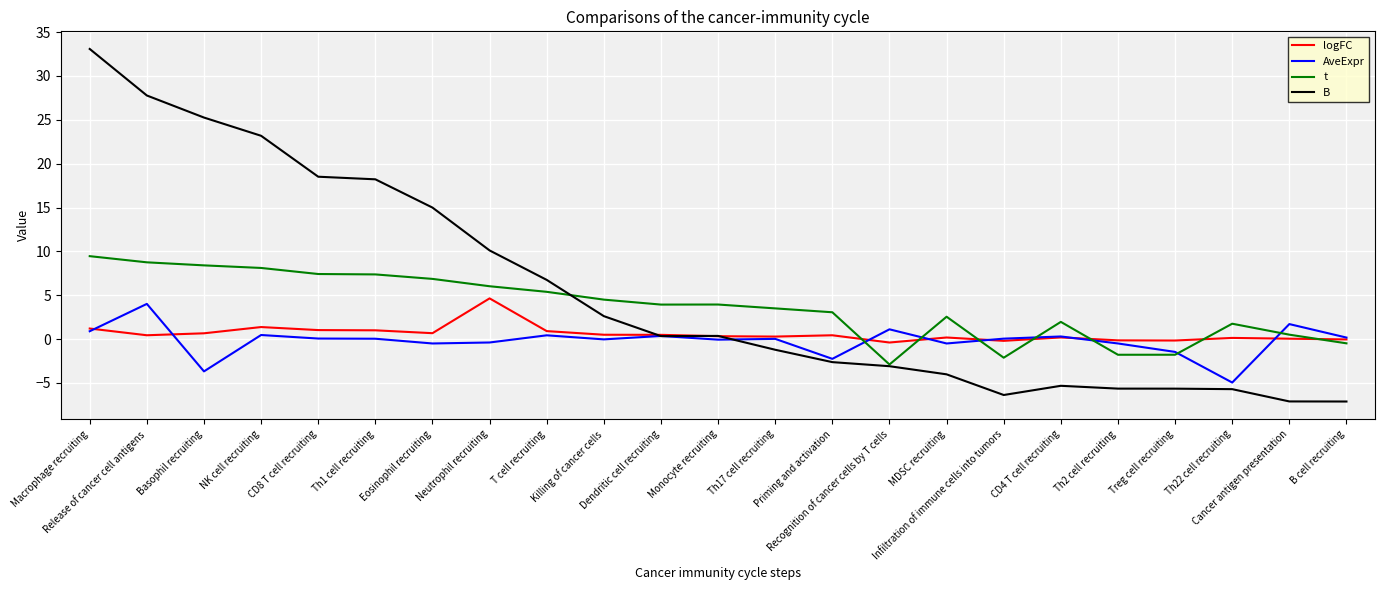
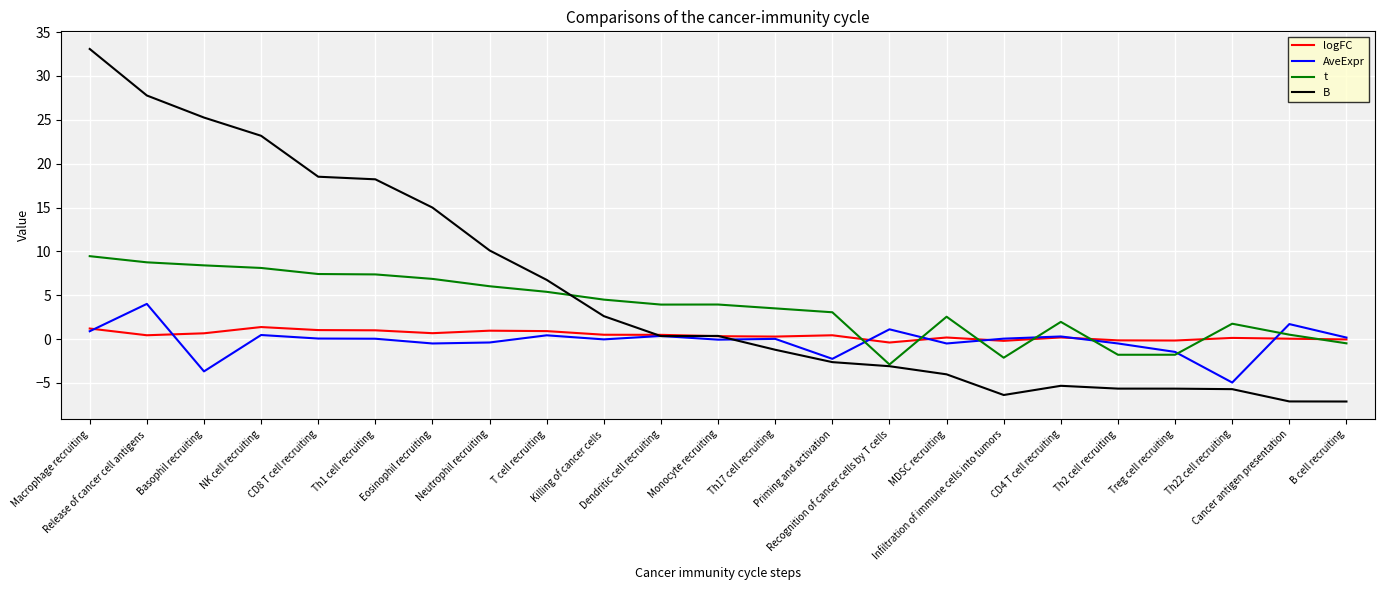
logFC, Neutrophil recruiting: 5 -> 1
